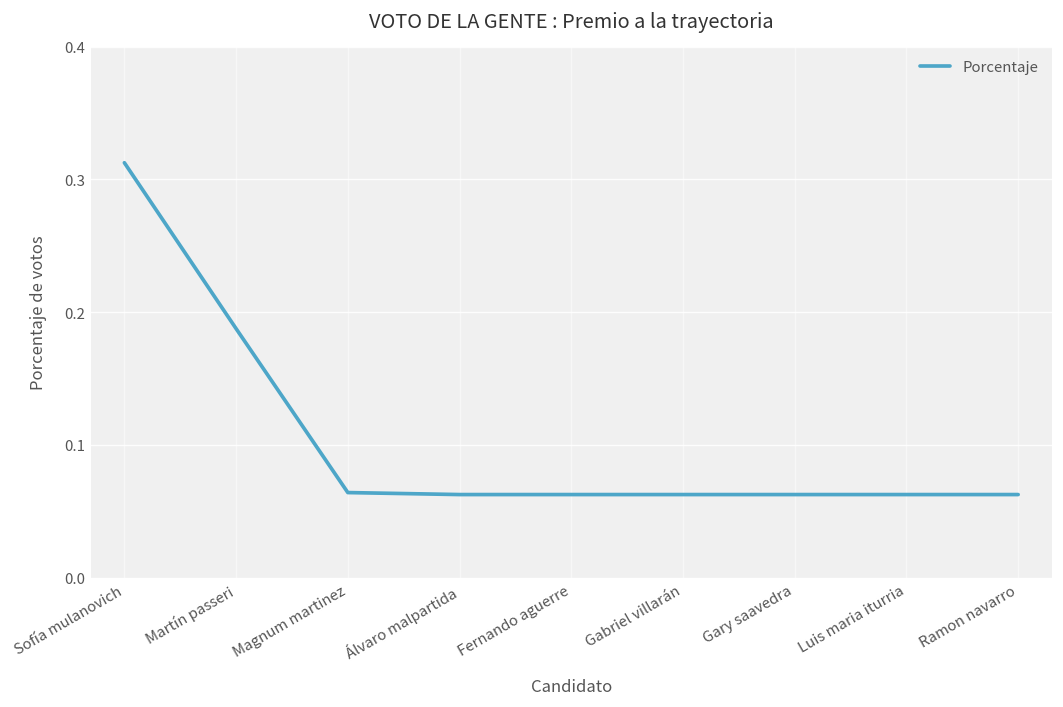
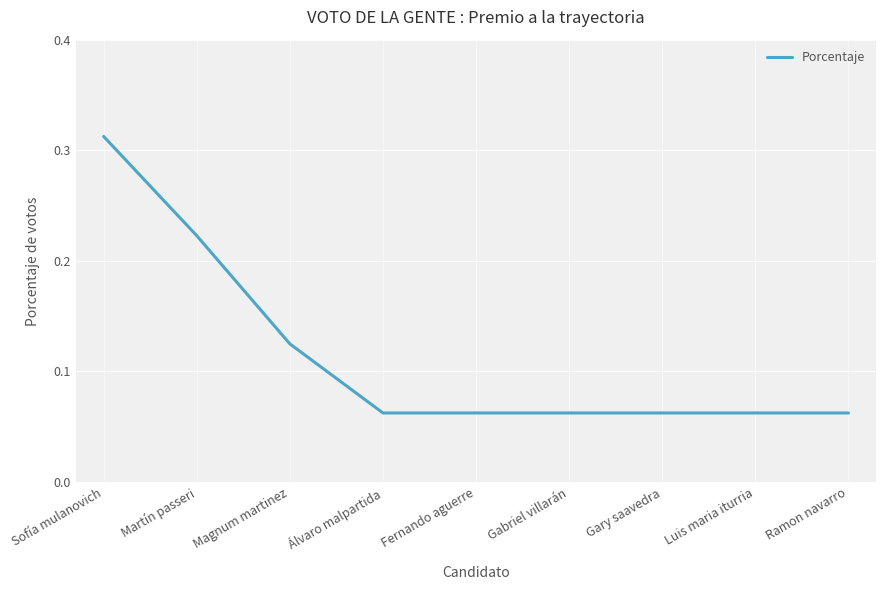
Martín passeri: 0.188 -> 0.223
Magnum martinez: 0.064 -> 0.125
